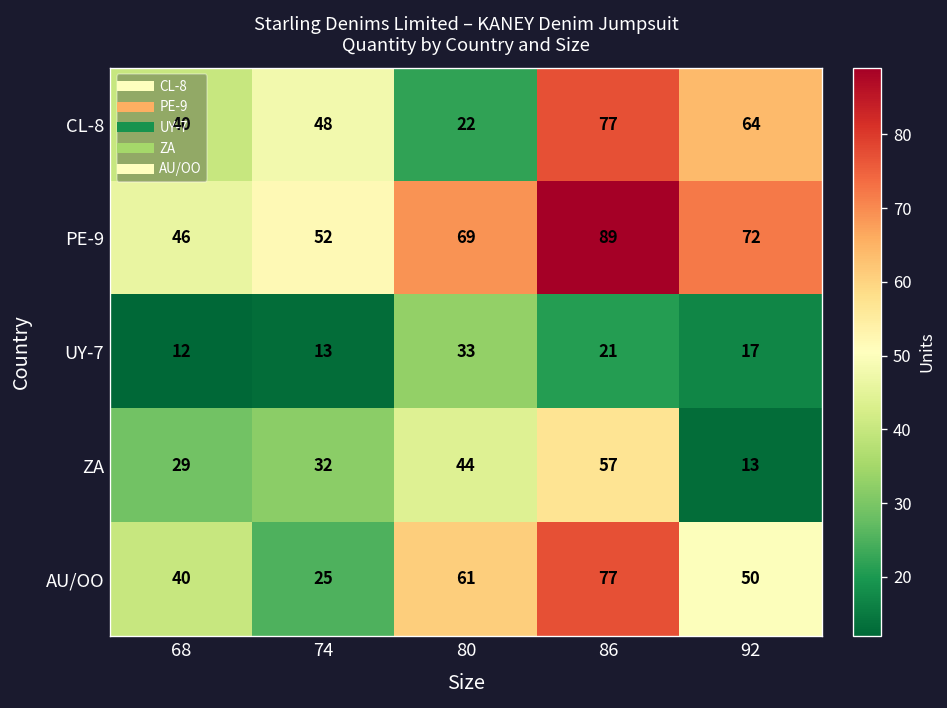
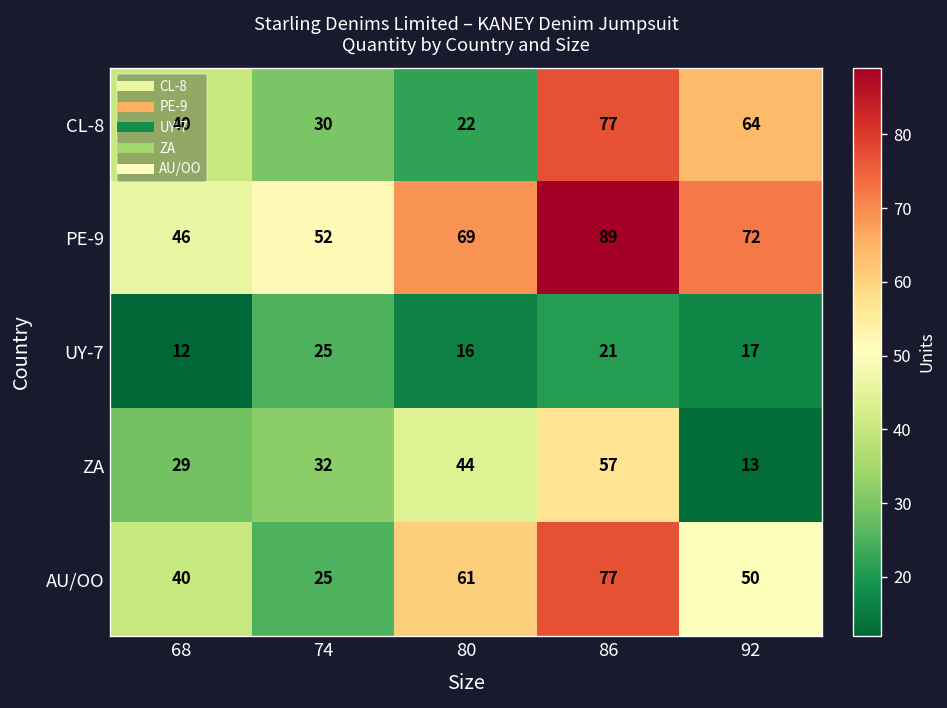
CL-8, 74: 48 -> 30
UY-7, 74: 13 -> 25
UY-7, 80: 33 -> 16
